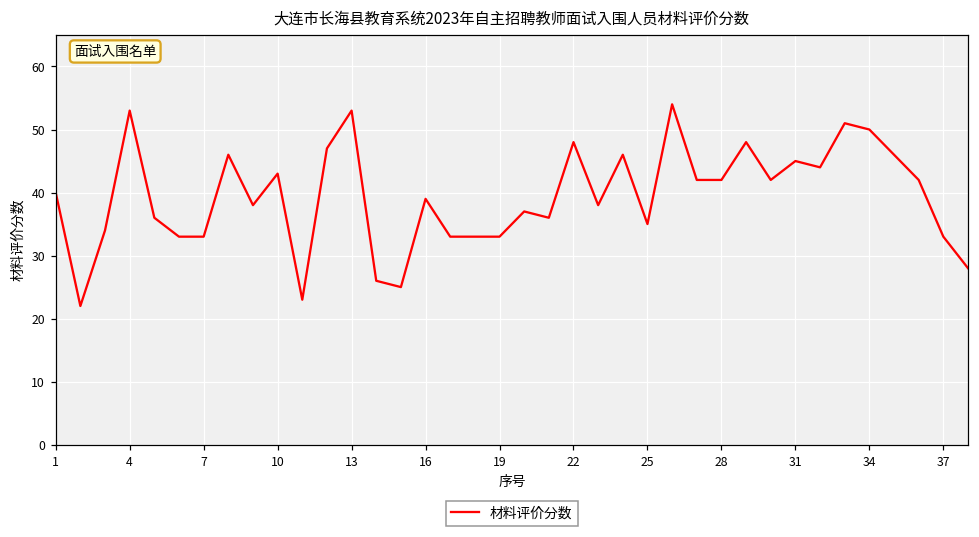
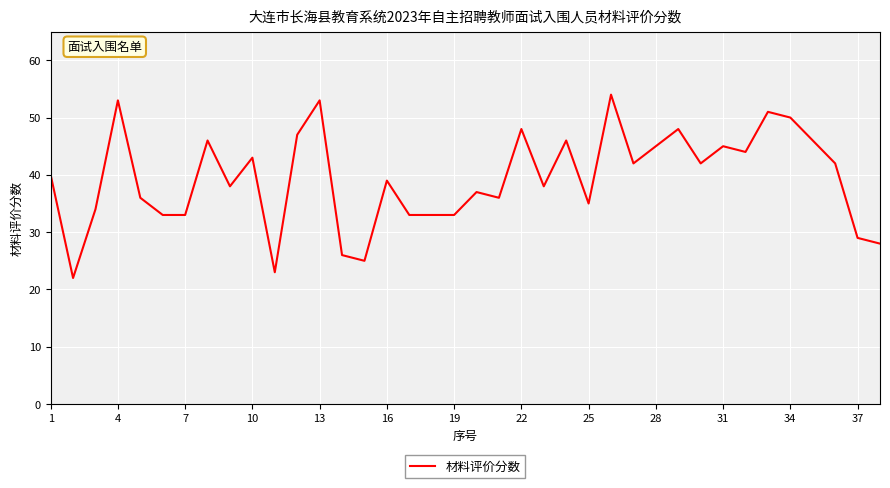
28: 42 -> 45
37: 33 -> 29
